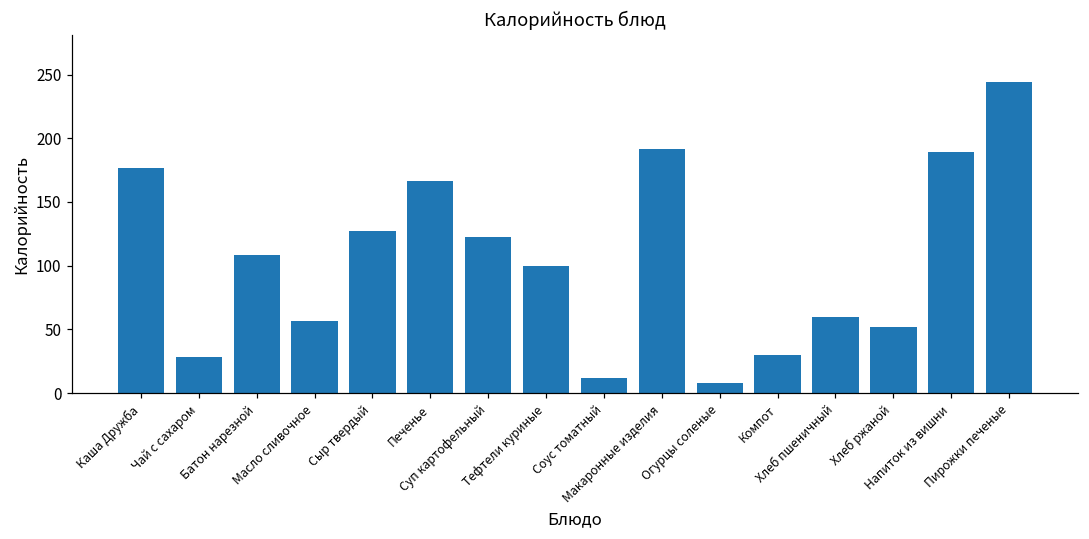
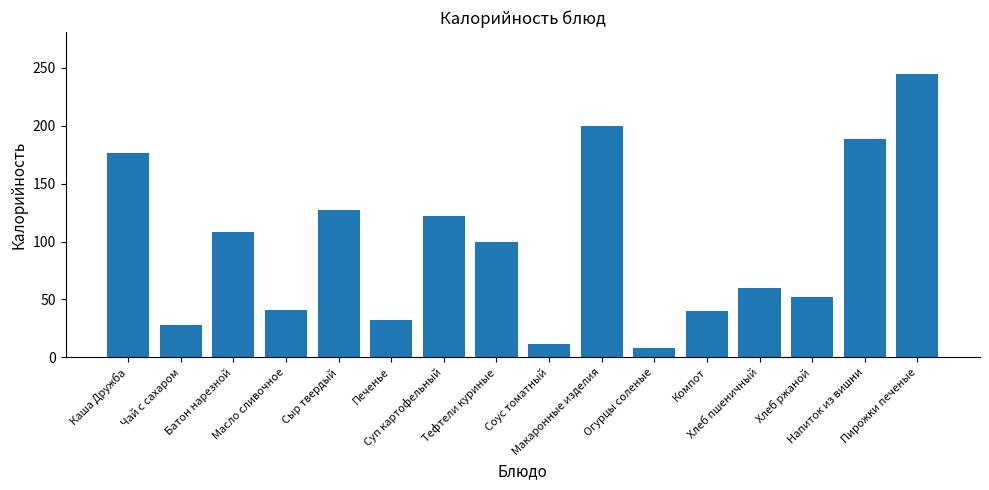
Масло сливочное: 57 -> 41
Печенье: 167 -> 33
Макаронные изделия: 191 -> 200
Компот: 30 -> 40
